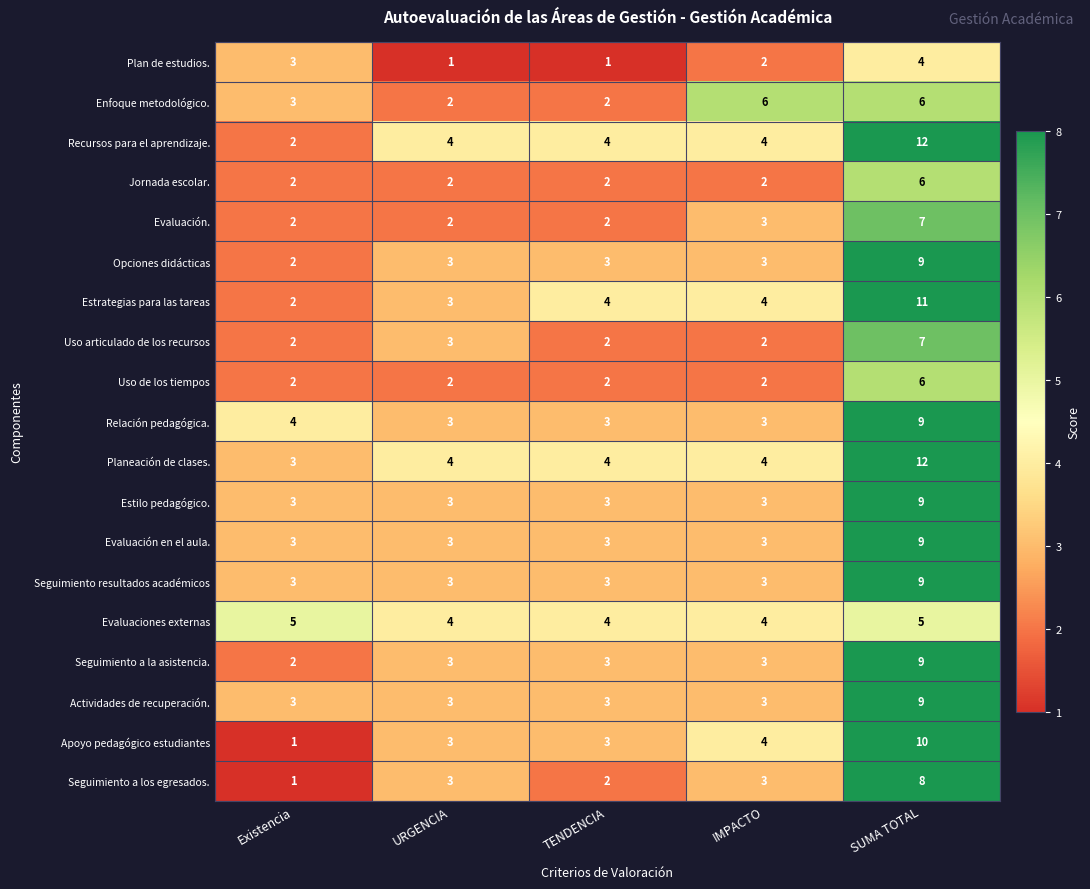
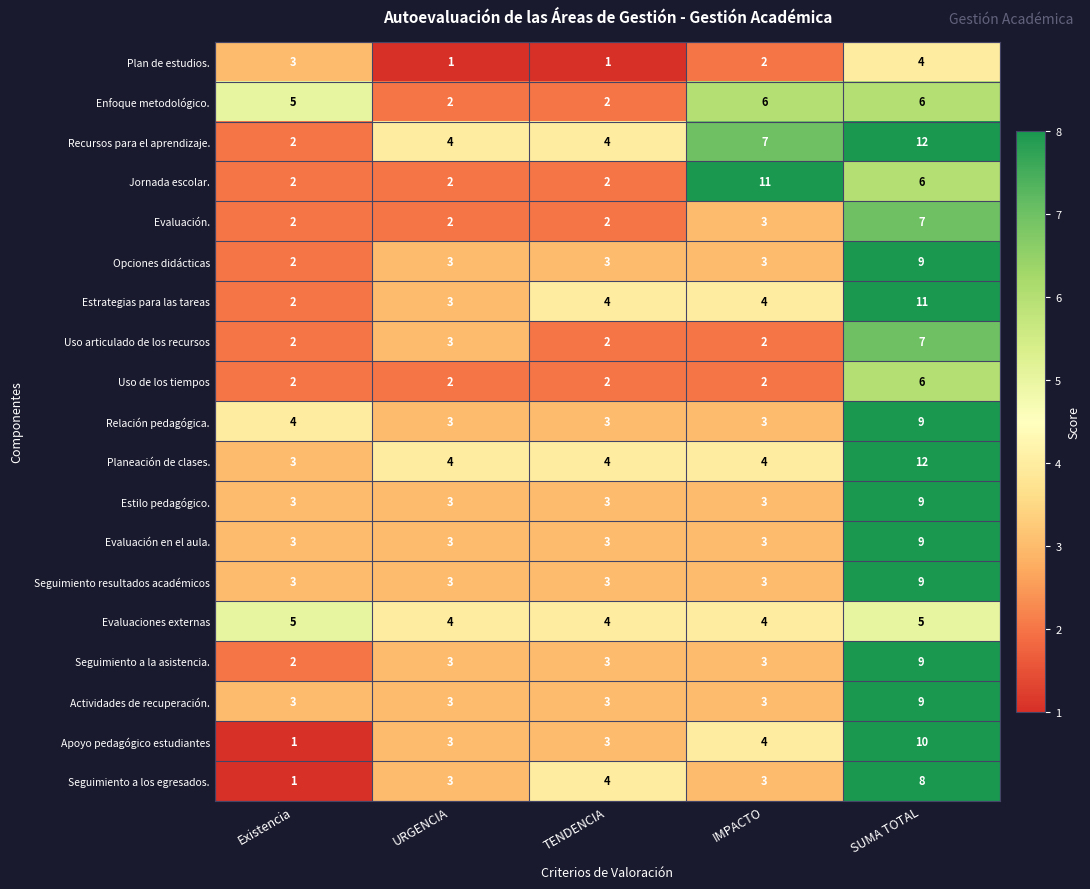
Enfoque metodológico., Existencia: 3 -> 5
Recursos para el aprendizaje., IMPACTO: 4 -> 7
Jornada escolar., IMPACTO: 2 -> 11
Seguimiento a los egresados., TENDENCIA: 2 -> 4
